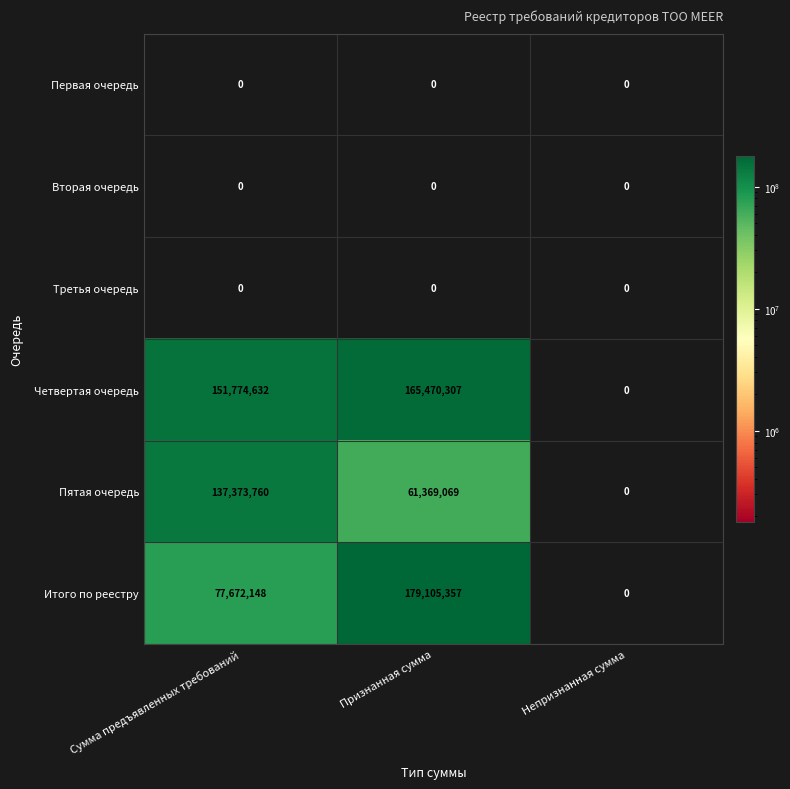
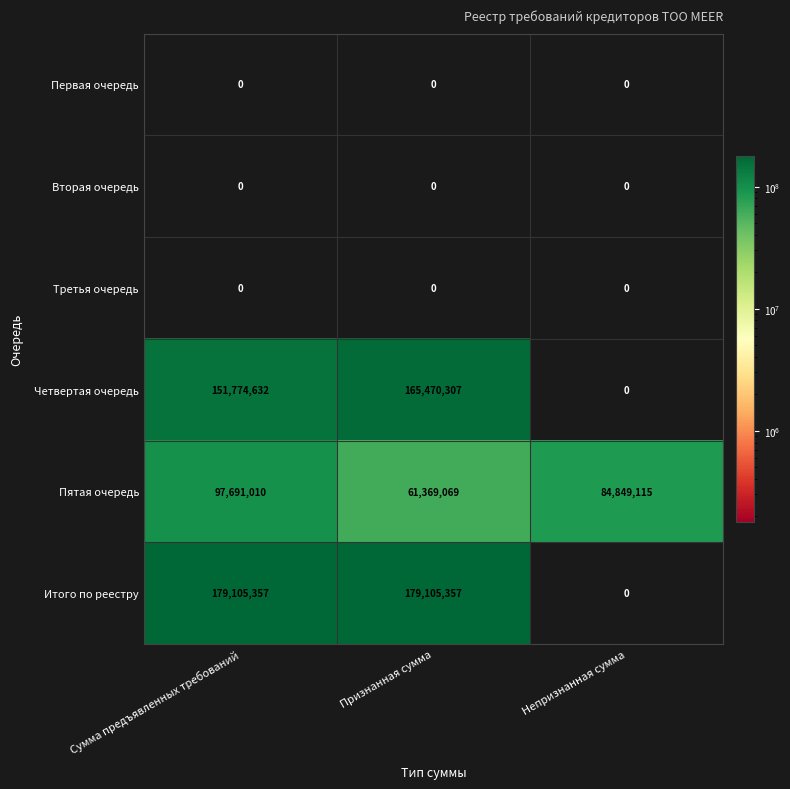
Пятая очередь, Сумма предъявленных требований: 137,373,760 -> 97,691,010
Пятая очередь, Непризнанная сумма: 0 -> 84,849,115
Итого по реестру, Сумма предъявленных требований: 77,672,148 -> 179,105,357
